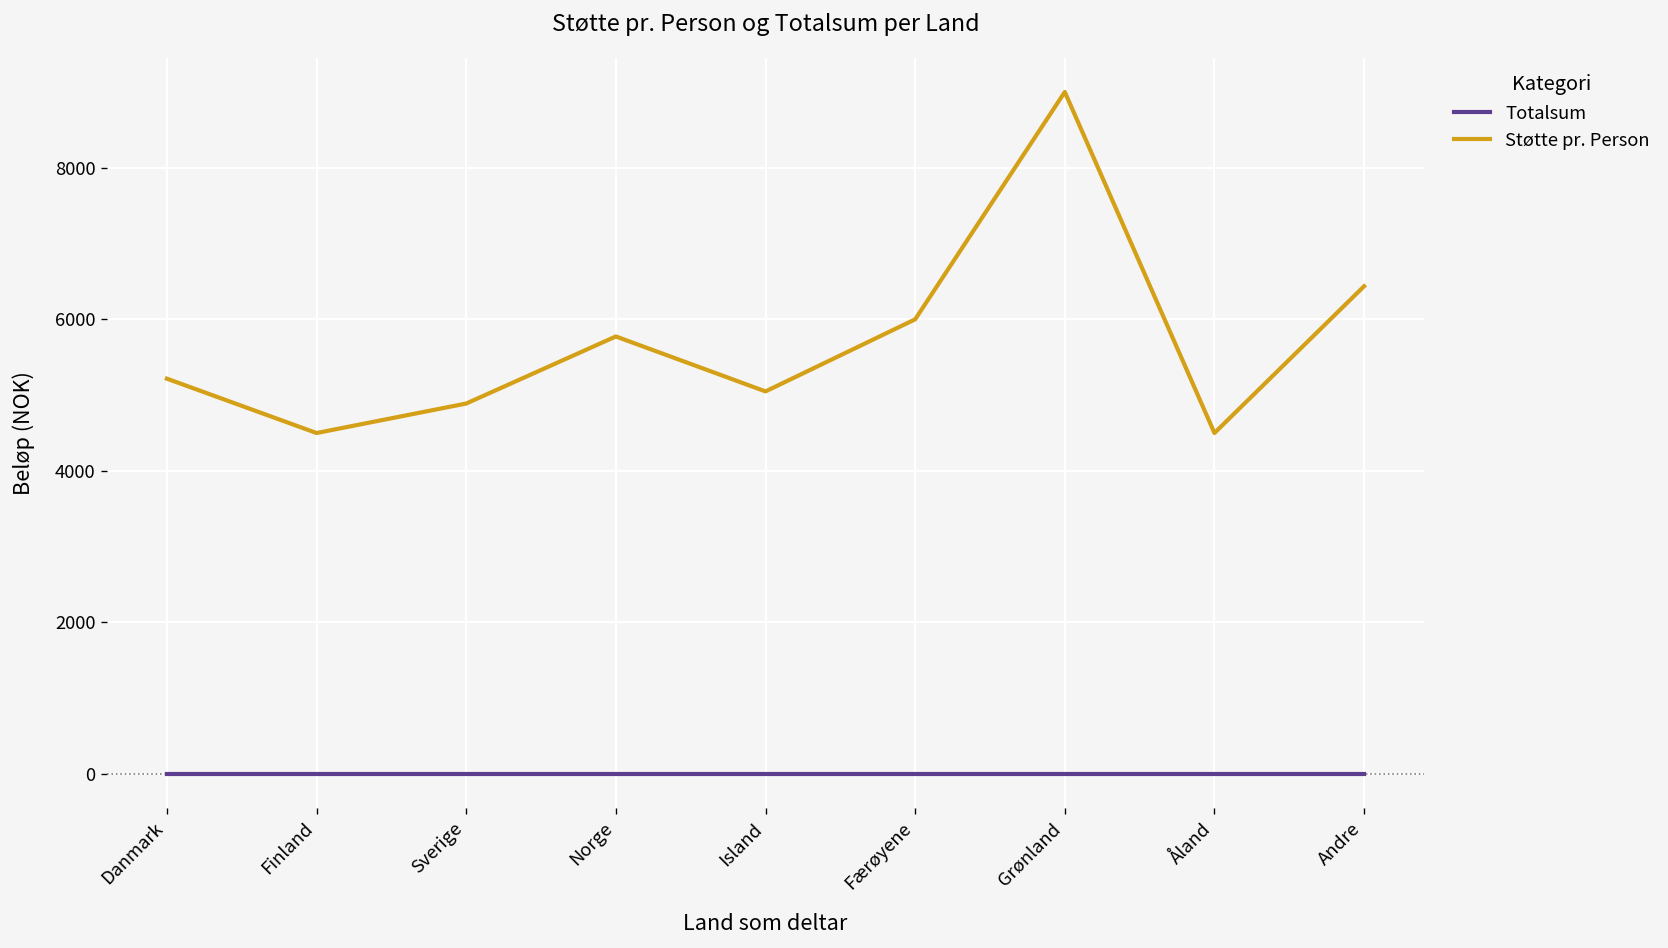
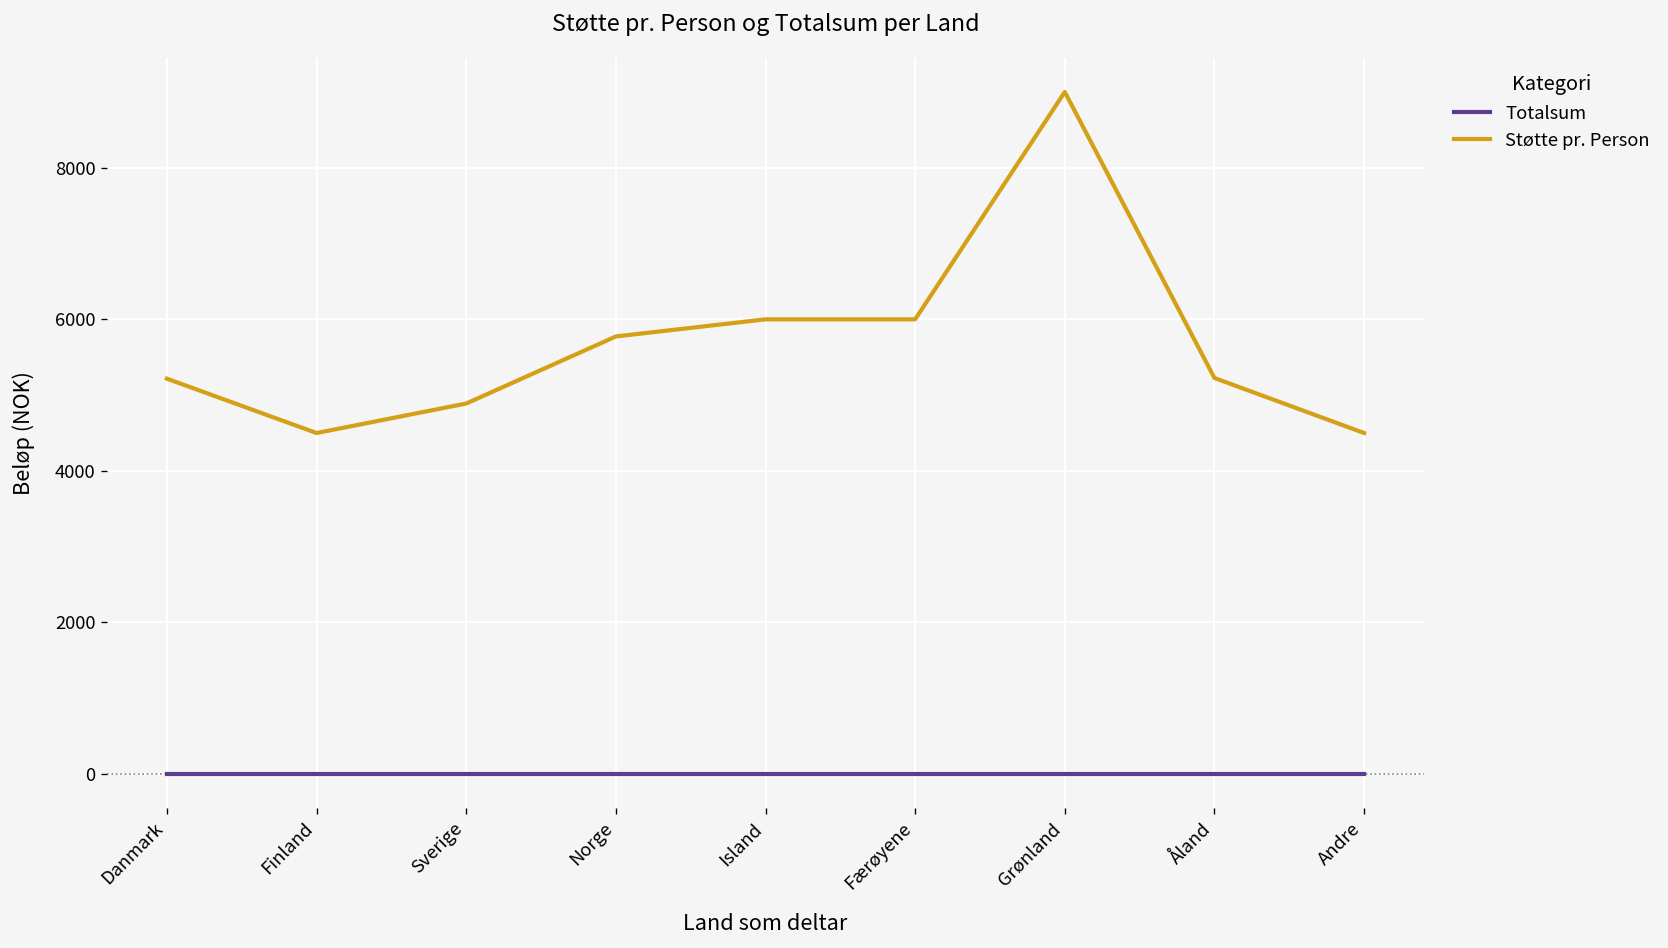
Støtte pr. Person, Island: 5000 -> 6000
Støtte pr. Person, Åland: 4500 -> 5200
Støtte pr. Person, Andre: 6400 -> 4500
